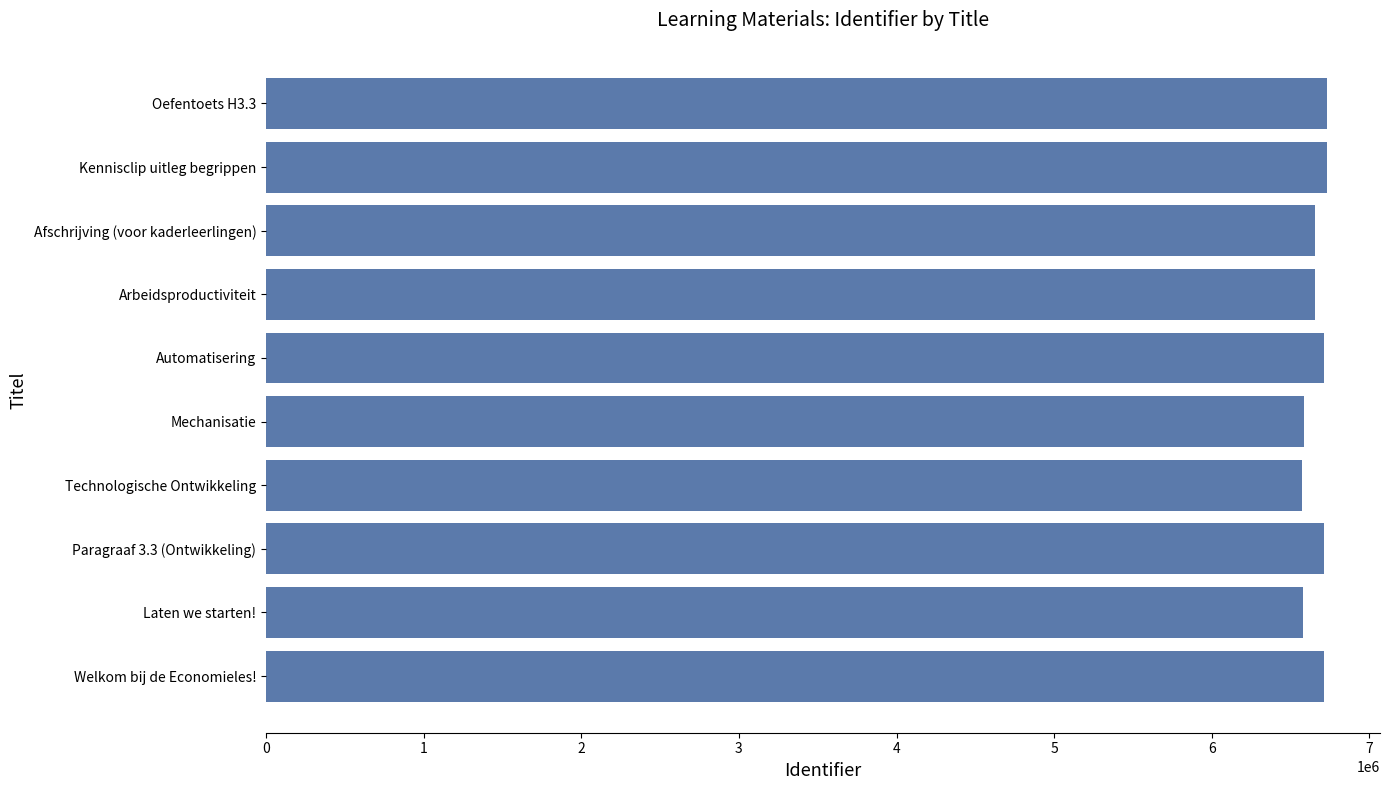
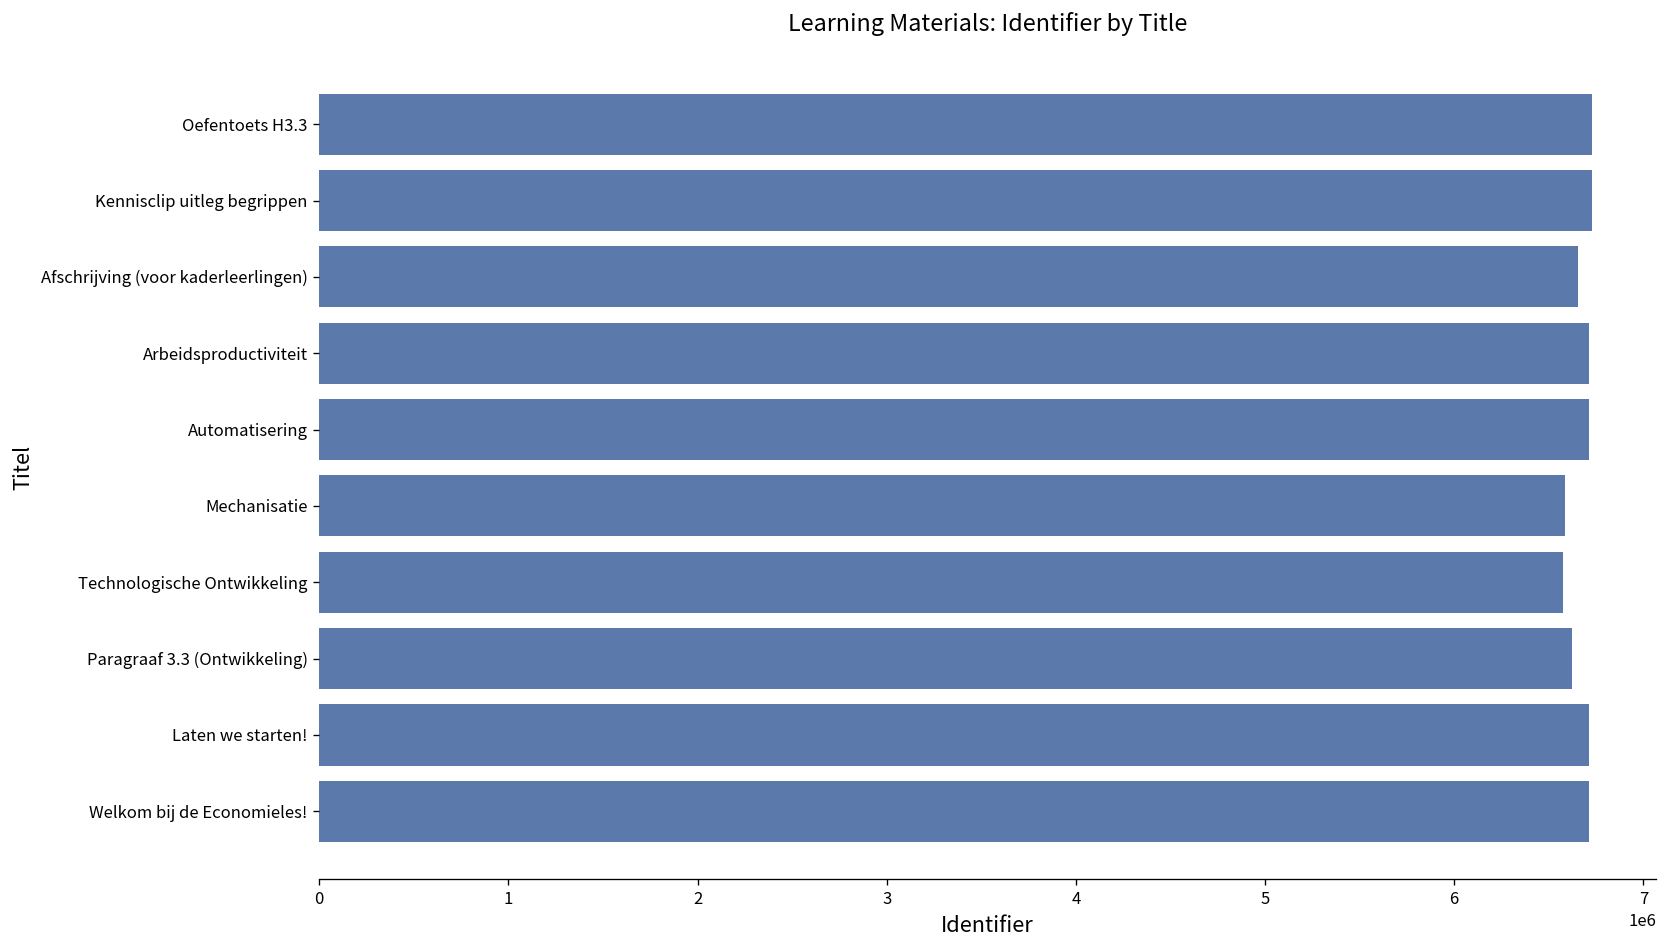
Arbeidsproductiviteit: 6660000 -> 6710000
Paragraaf 3.3 (Ontwikkeling): 6710000 -> 6620000
Laten we starten!: 6580000 -> 6710000
